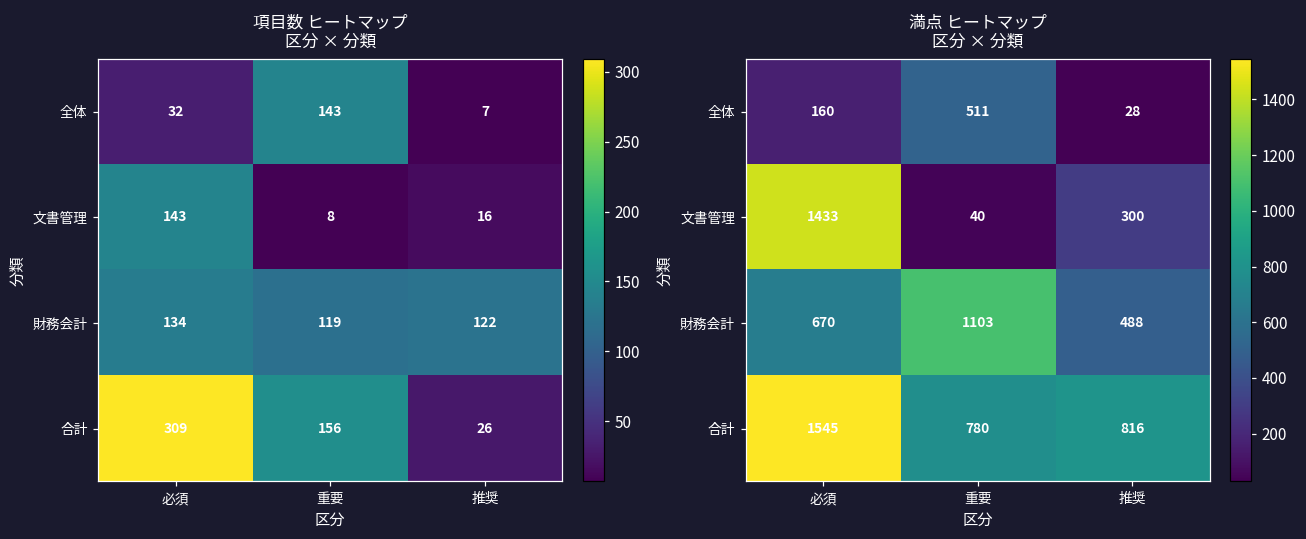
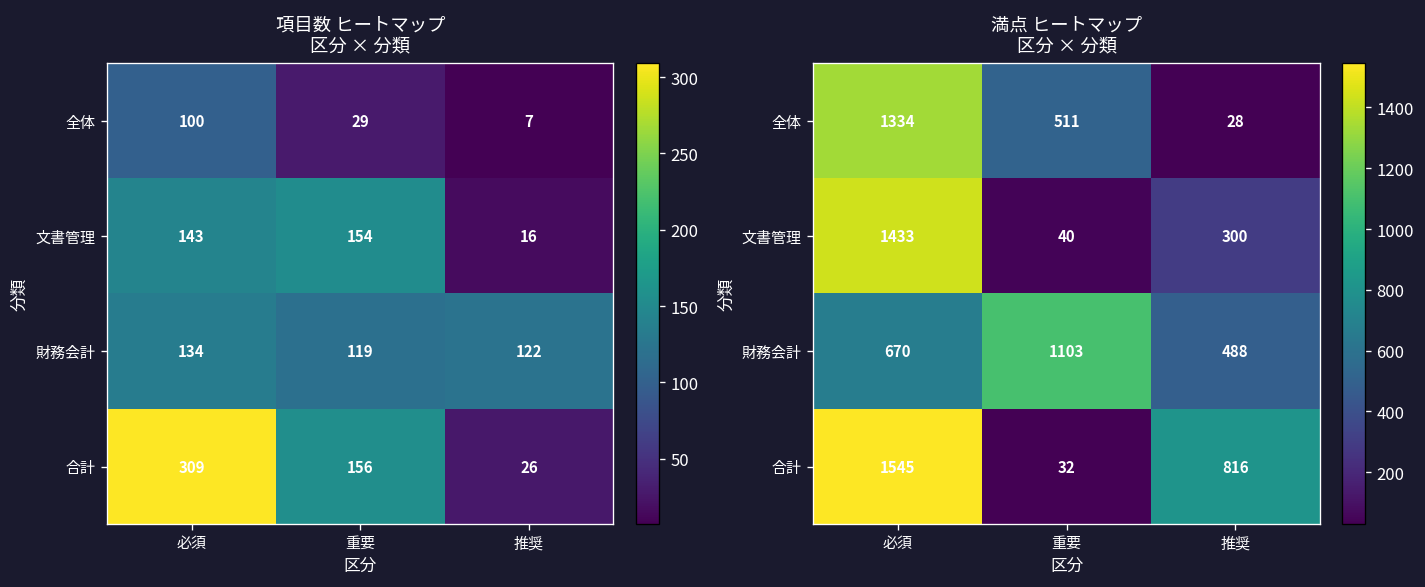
項目数 ヒートマップ 区分 × 分類, 全体, 必須: 32 -> 100
項目数 ヒートマップ 区分 × 分類, 全体, 重要: 143 -> 29
項目数 ヒートマップ 区分 × 分類, 文書管理, 重要: 8 -> 154
満点 ヒートマップ 区分 × 分類, 全体, 必須: 160 -> 1334
満点 ヒートマップ 区分 × 分類, 合計, 重要: 780 -> 32
